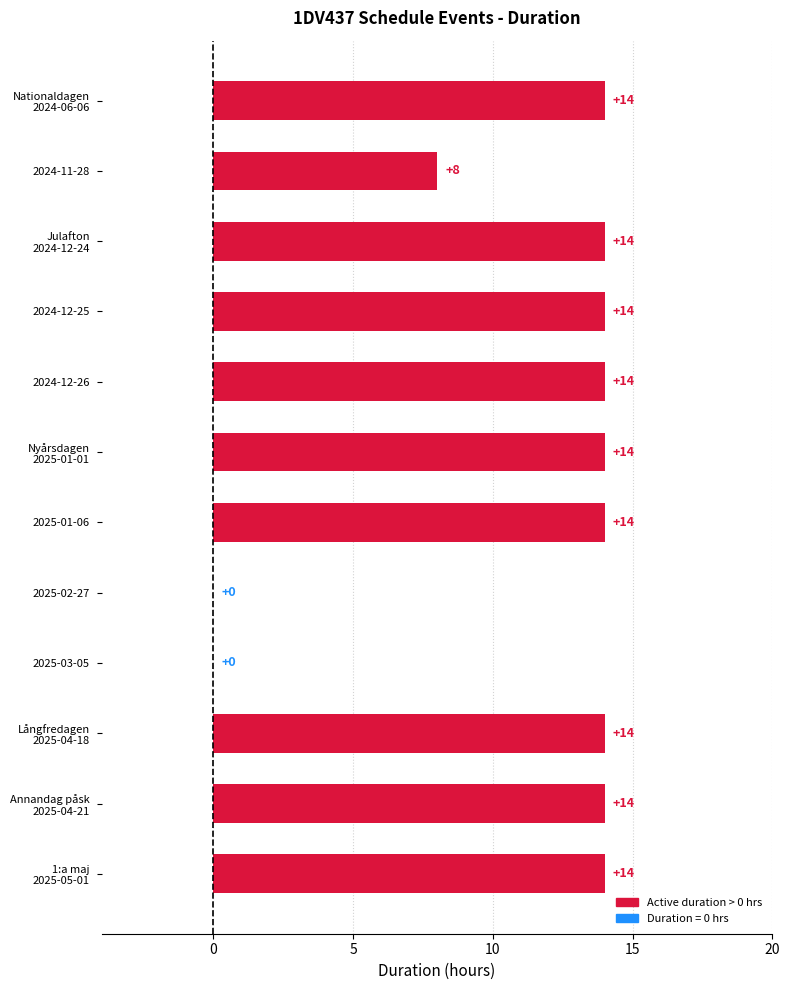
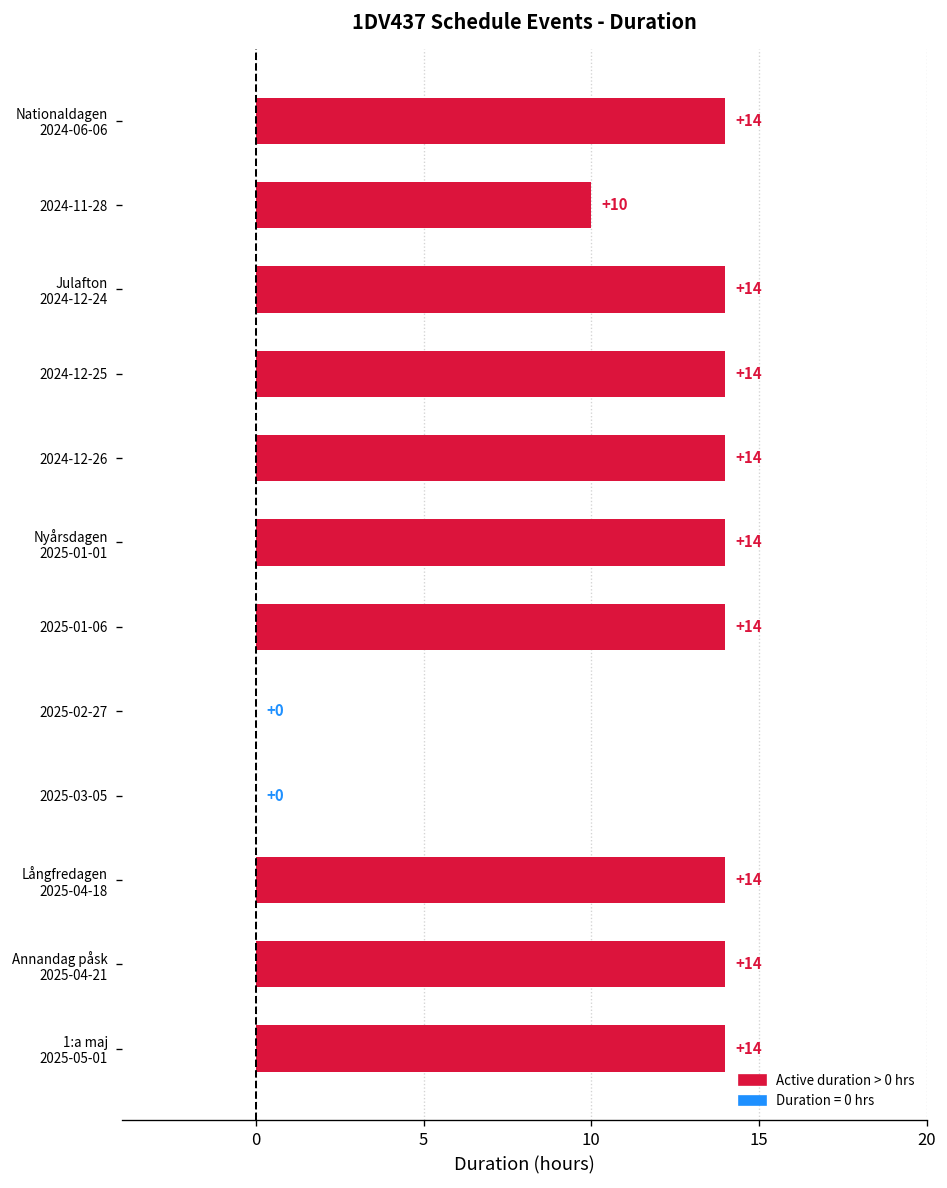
2024-11-28: +8 -> +10
